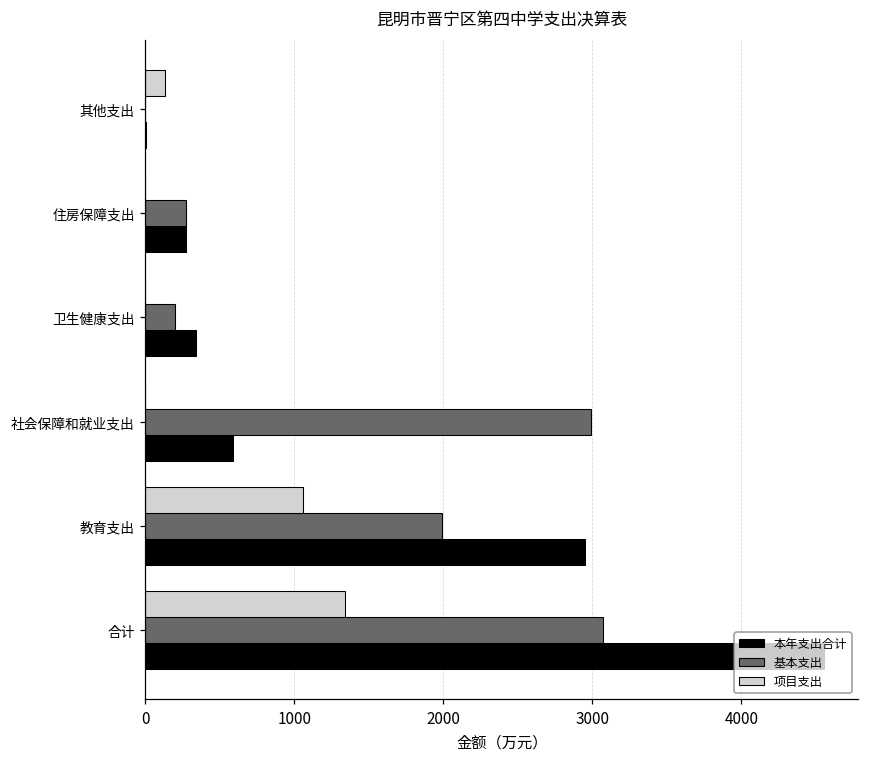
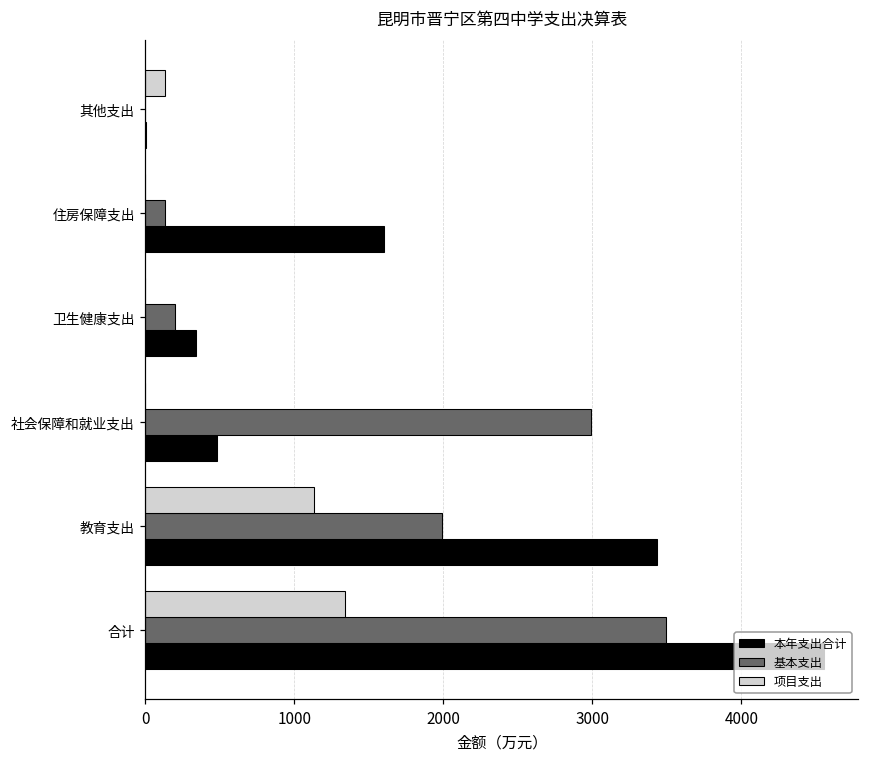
基本支出, 住房保障支出: 270 -> 130
本年支出合计, 住房保障支出: 270 -> 1600
本年支出合计, 社会保障和就业支出: 590 -> 480
项目支出, 教育支出: 1060 -> 1130
本年支出合计, 教育支出: 2950 -> 3430
基本支出, 合计: 3070 -> 3500
